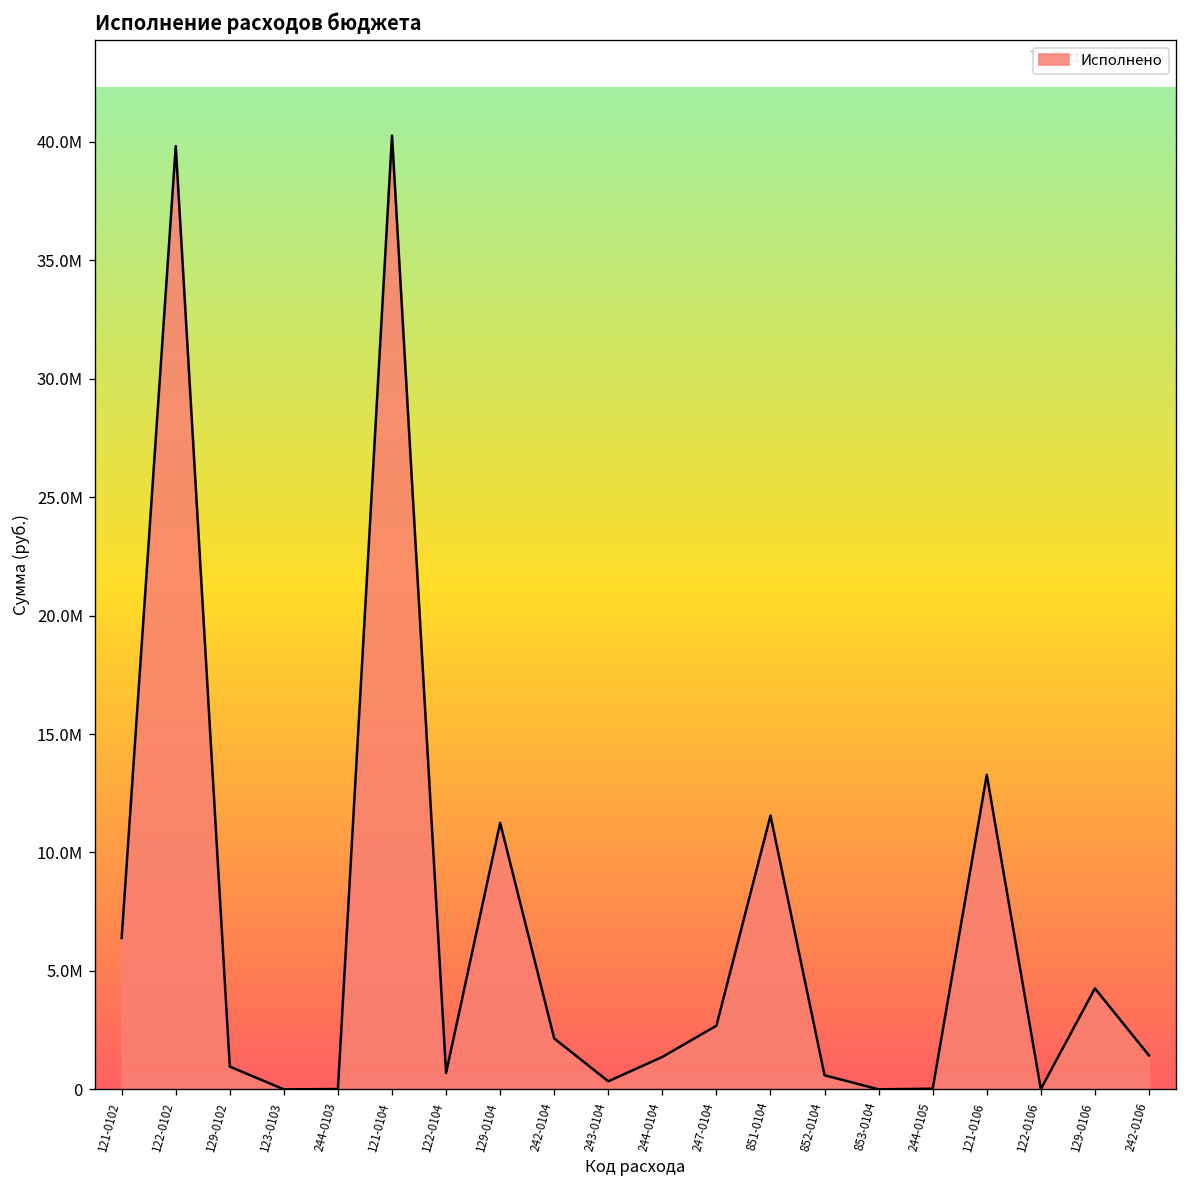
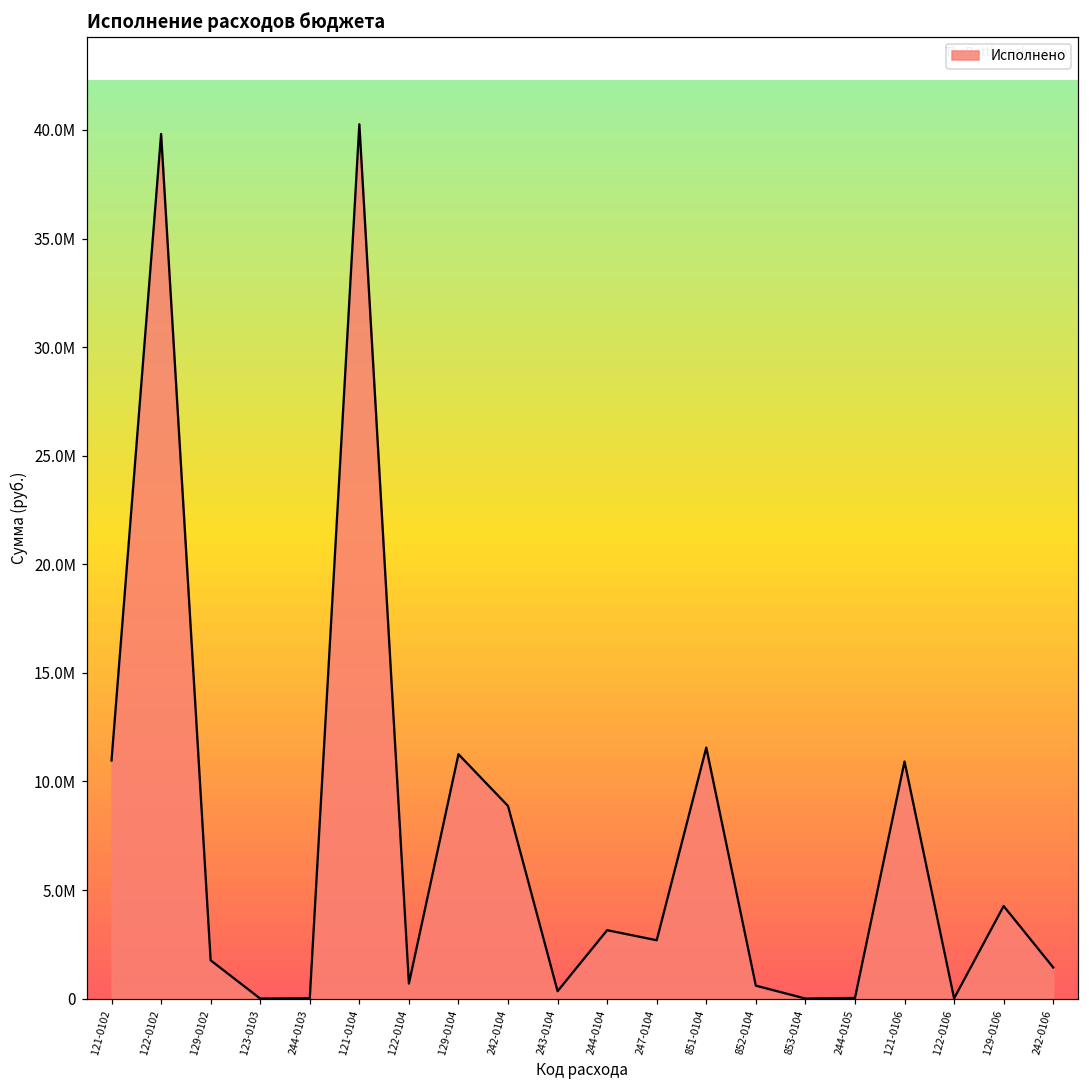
121-0102: 6400000 -> 11000000
129-0102: 1000000 -> 1800000
242-0104: 2100000 -> 8900000
244-0104: 1400000 -> 3100000
121-0106: 13300000 -> 10900000
